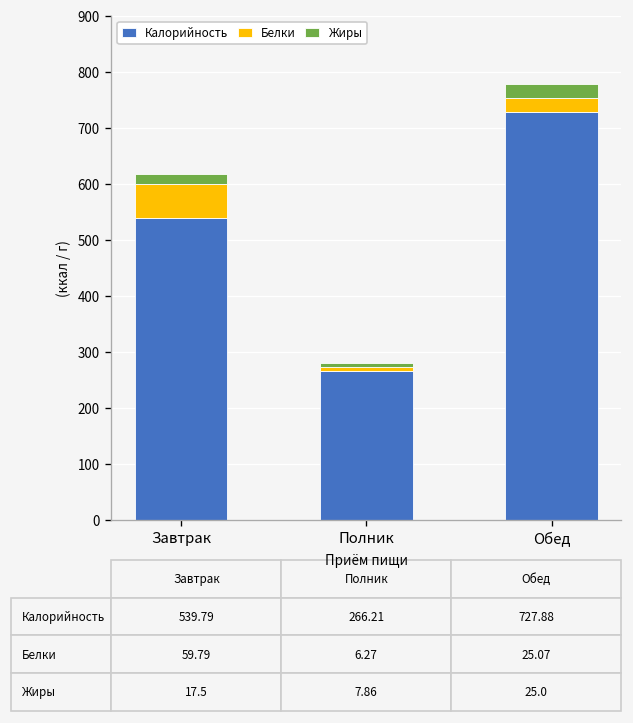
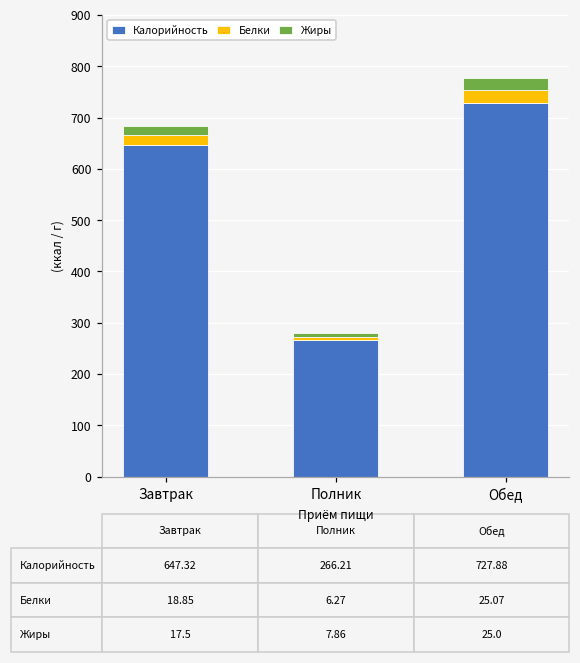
Калорийность, Завтрак: 539.79 -> 647.32
Белки, Завтрак: 59.79 -> 18.85
